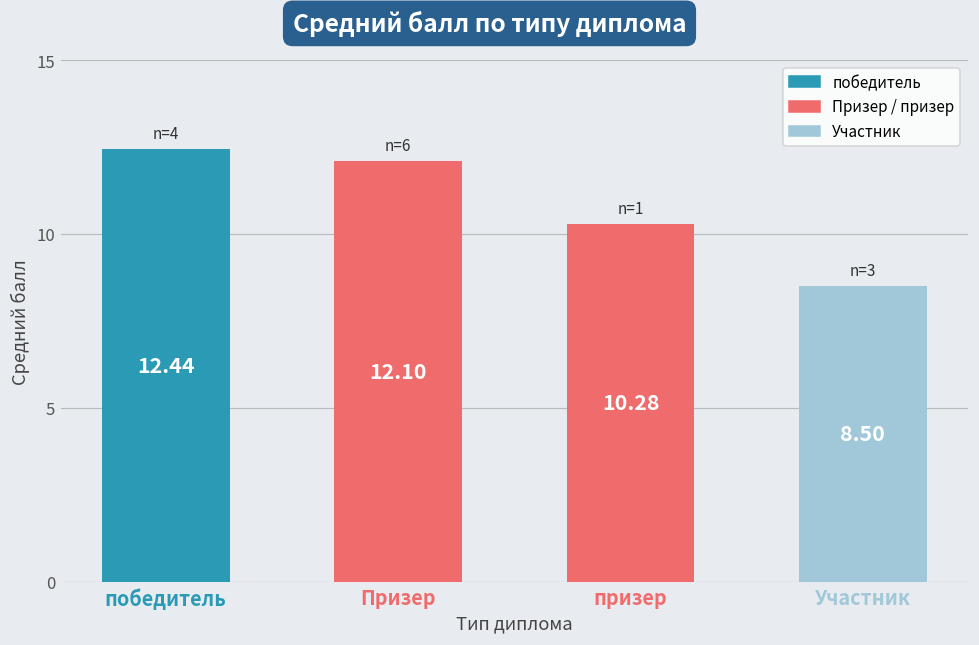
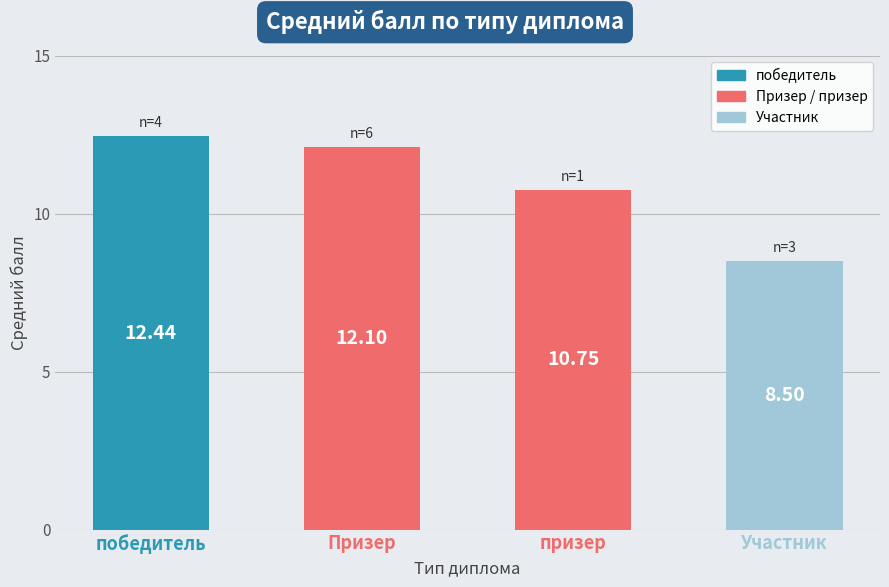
призер: 10.28 -> 10.75
